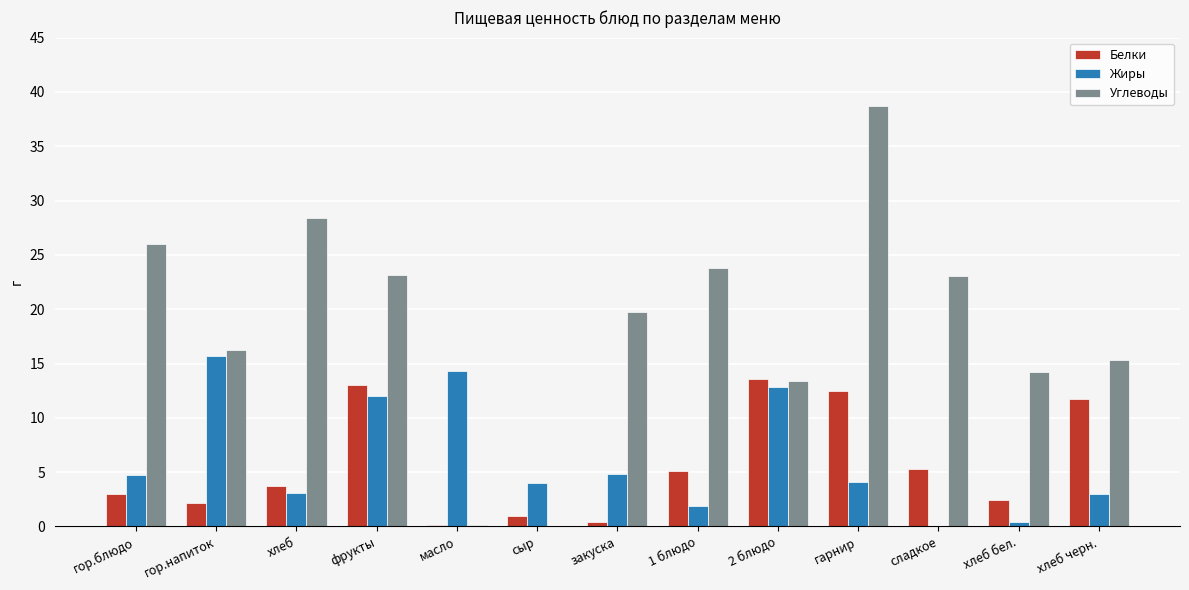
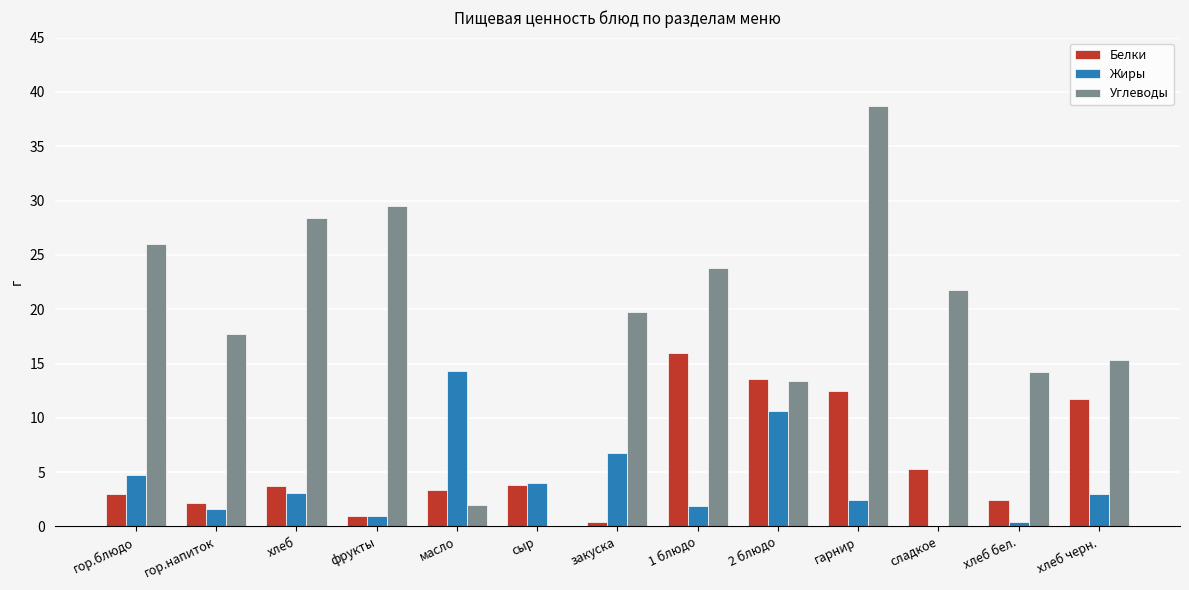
Жиры, гор.напиток: 15.7 -> 1.6
Углеводы, гор.напиток: 16.2 -> 17.7
Белки, фрукты: 13 -> 1
Жиры, фрукты: 12 -> 1
Углеводы, фрукты: 23.1 -> 29.5
Белки, масло: 0.1 -> 3.4
Углеводы, масло: 0.1 -> 2.0
Белки, сыр: 1.0 -> 3.8
Жиры, закуска: 4.8 -> 6.8
Белки, 1 блюдо: 5.1 -> 16.0
Жиры, 2 блюдо: 12.8 -> 10.6
Жиры, гарнир: 4.1 -> 2.4
Углеводы, сладкое: 23.1 -> 21.8
